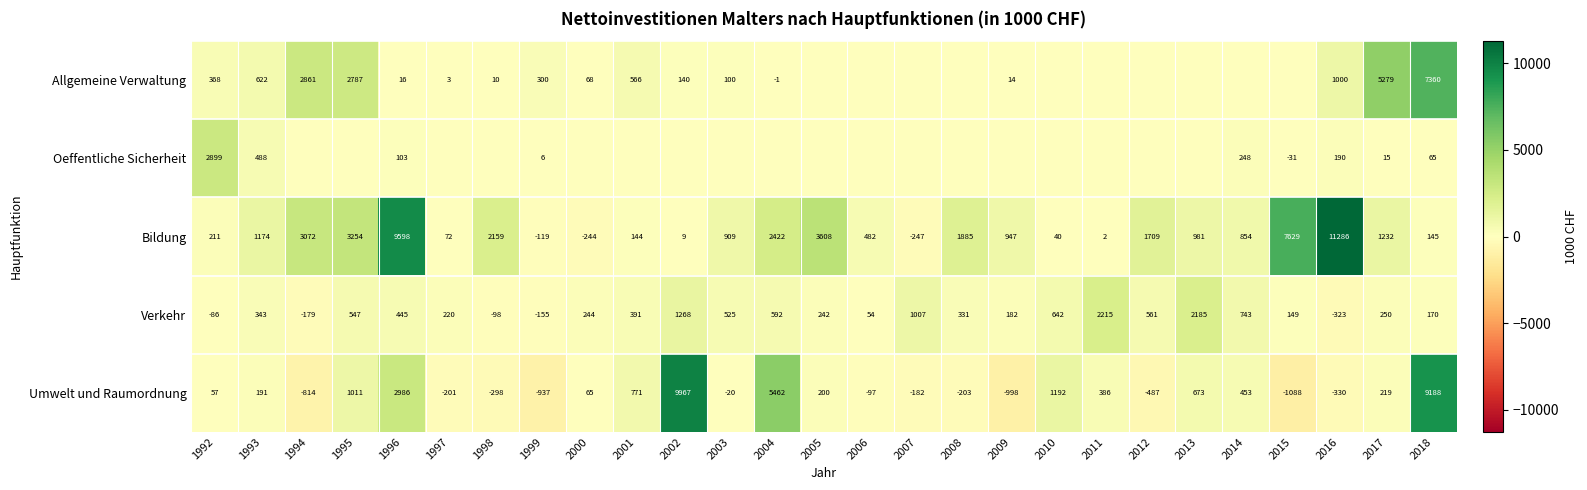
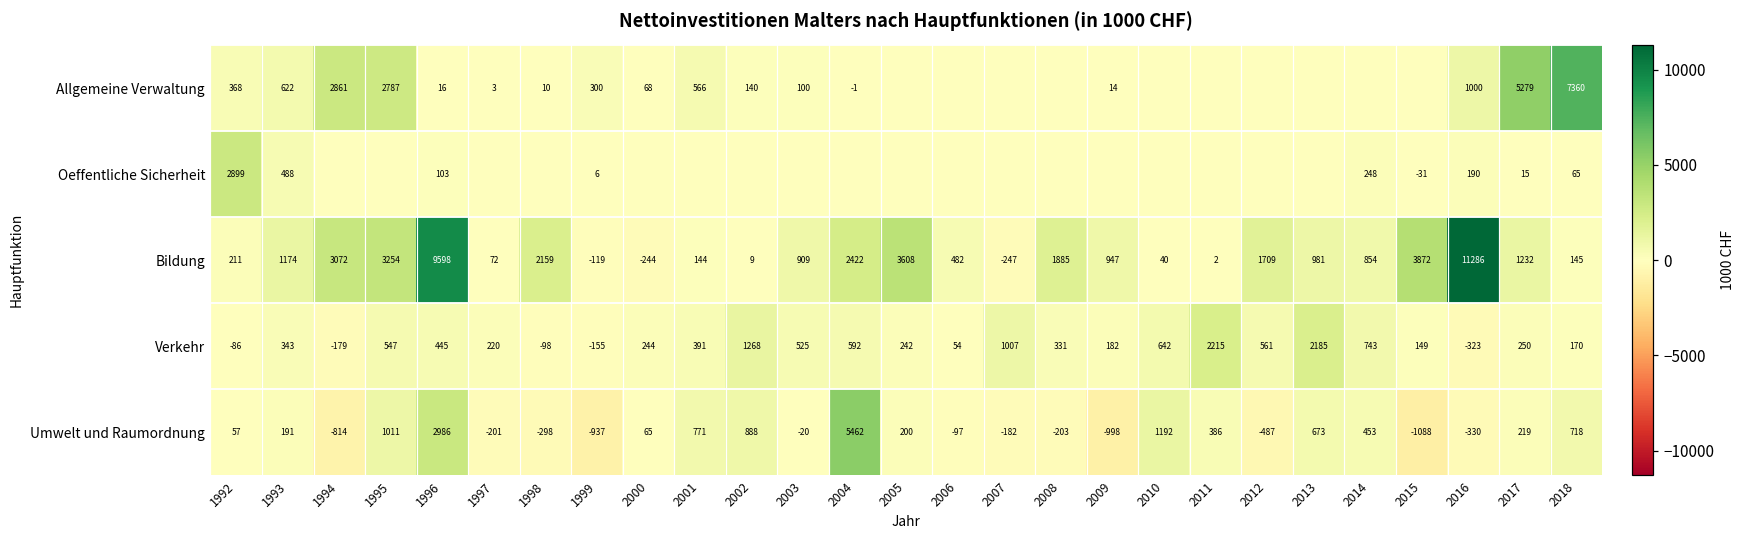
Bildung, 2015: 7629 -> 3872
Umwelt und Raumordnung, 2002: 9967 -> 888
Umwelt und Raumordnung, 2018: 9188 -> 718
